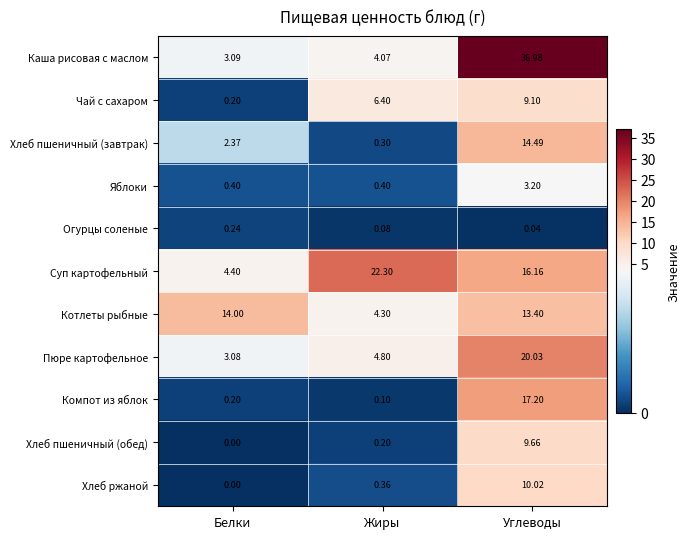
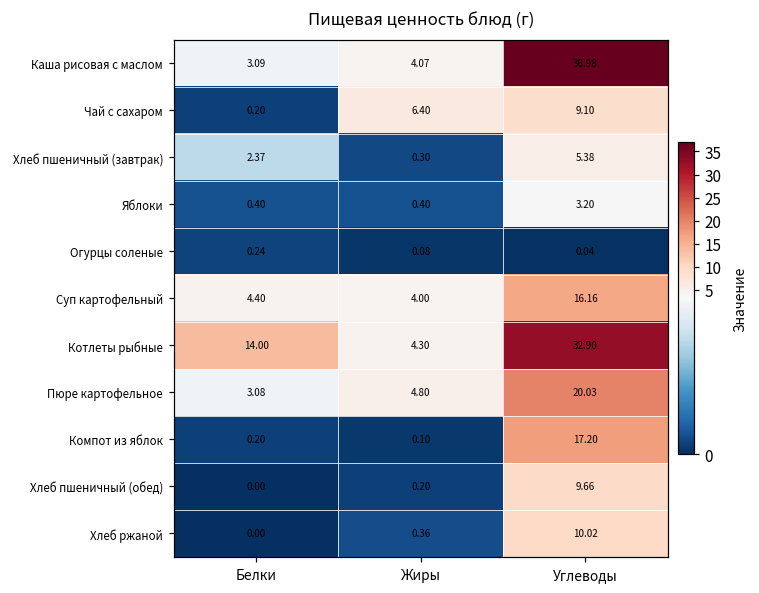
Хлеб пшеничный (завтрак), Углеводы: 14.49 -> 5.38
Суп картофельный, Жиры: 22.30 -> 4.00
Котлеты рыбные, Углеводы: 13.40 -> 32.90
